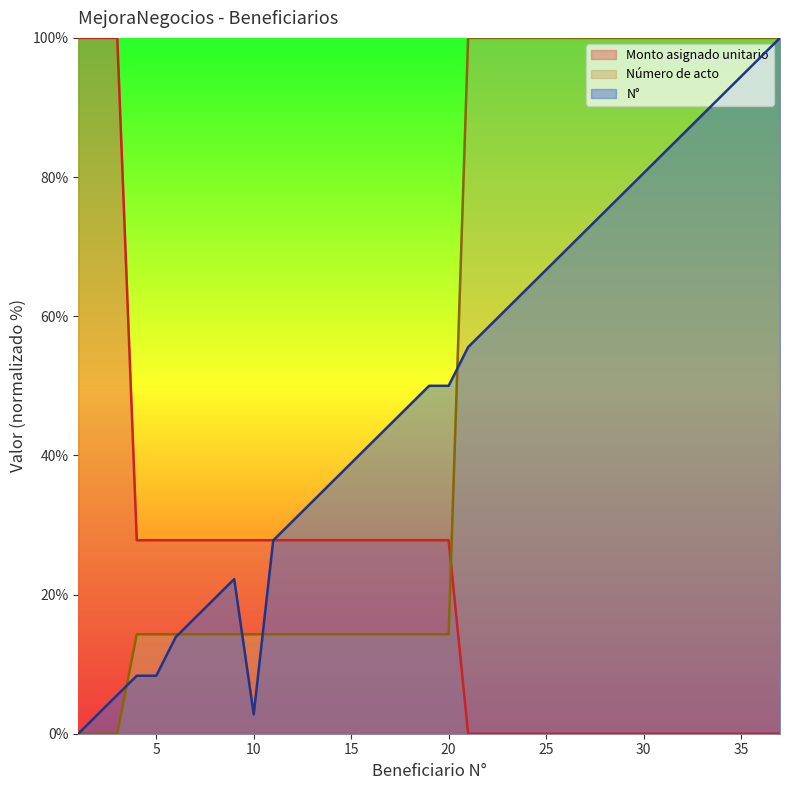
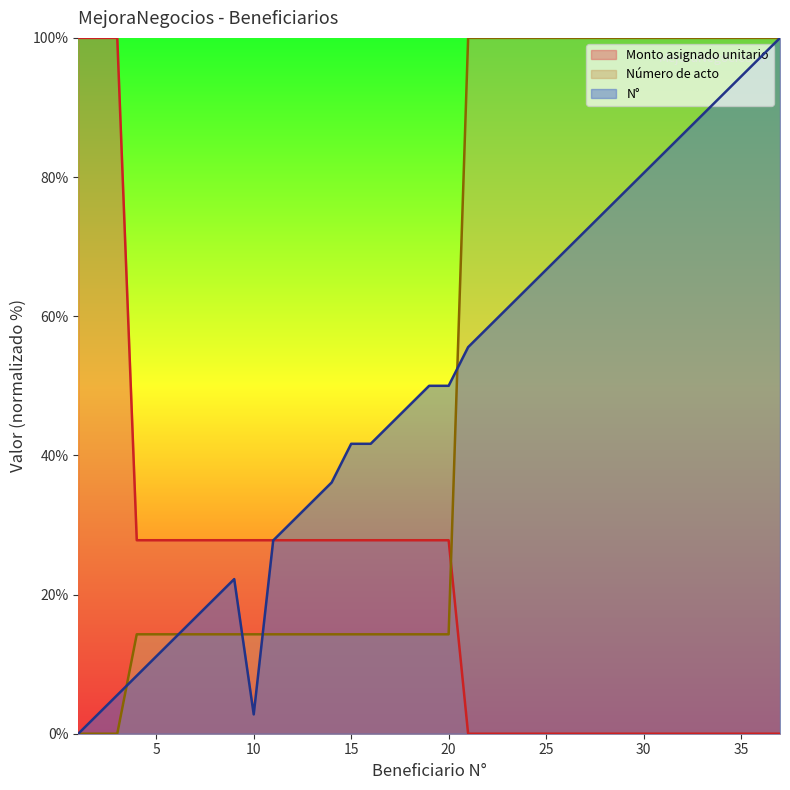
N°, 5: 8% -> 11%
N°, 15: 39% -> 42%
